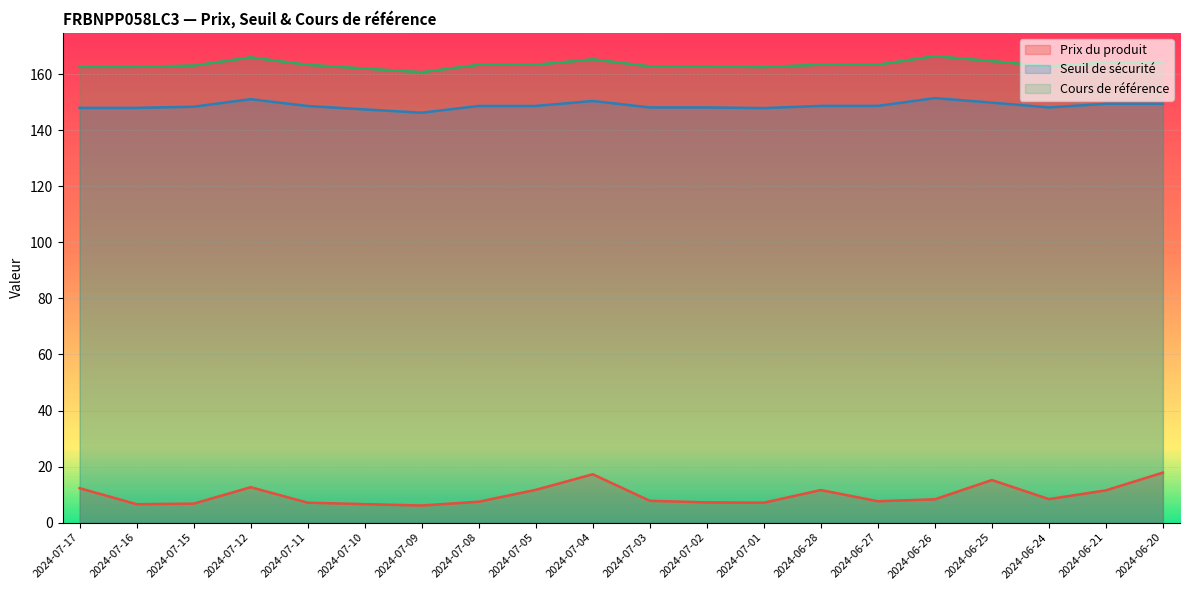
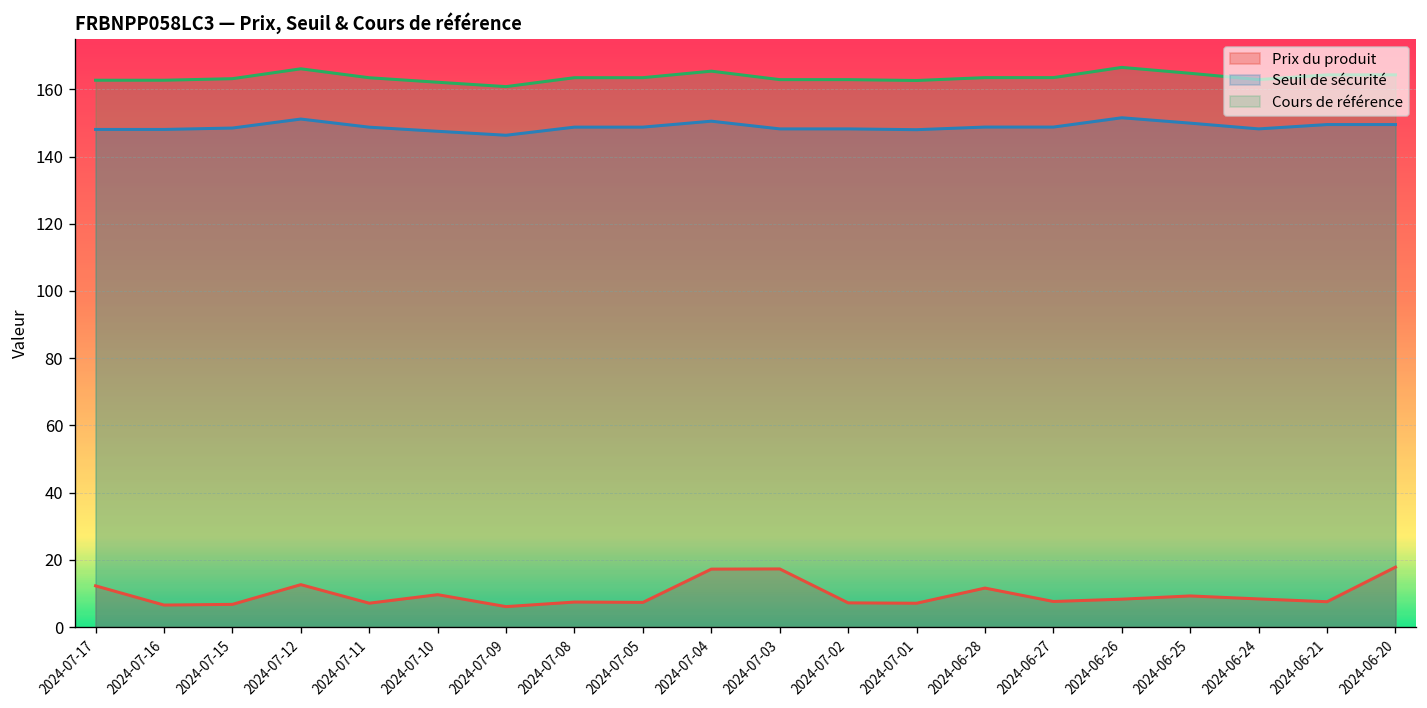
Prix du produit, 2024-07-10: 7 -> 10
Prix du produit, 2024-07-05: 12 -> 7
Prix du produit, 2024-07-03: 8 -> 17
Prix du produit, 2024-06-25: 15 -> 9
Prix du produit, 2024-06-21: 11 -> 8
